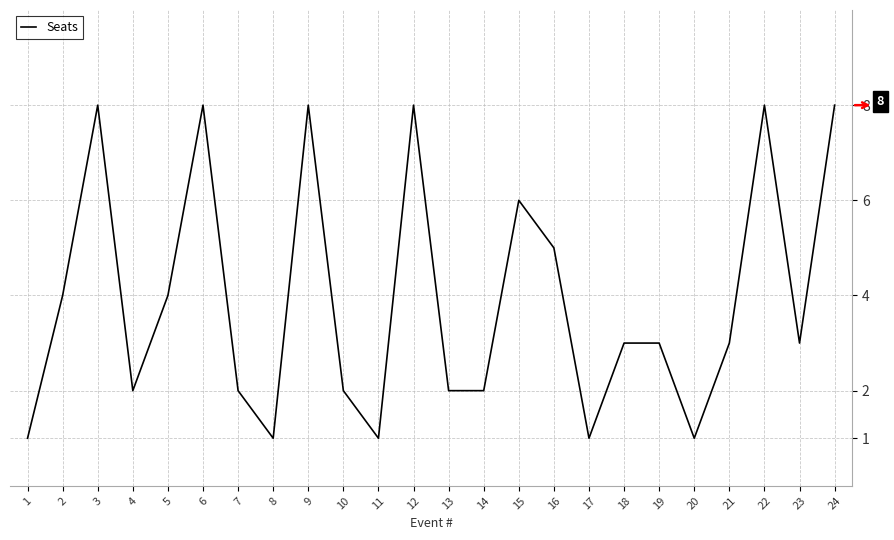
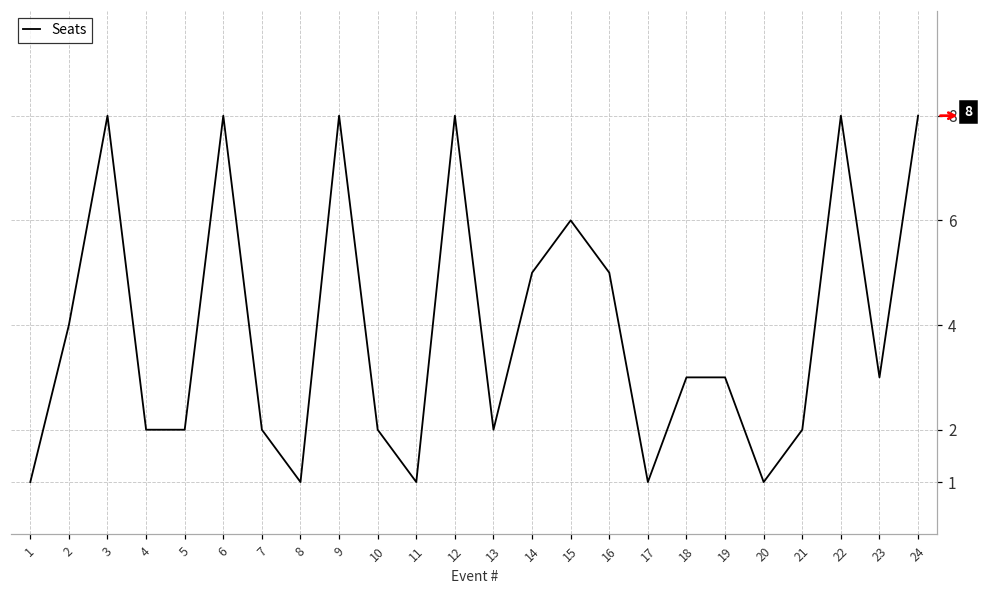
5: 4 -> 2
14: 2 -> 5
21: 3 -> 2
